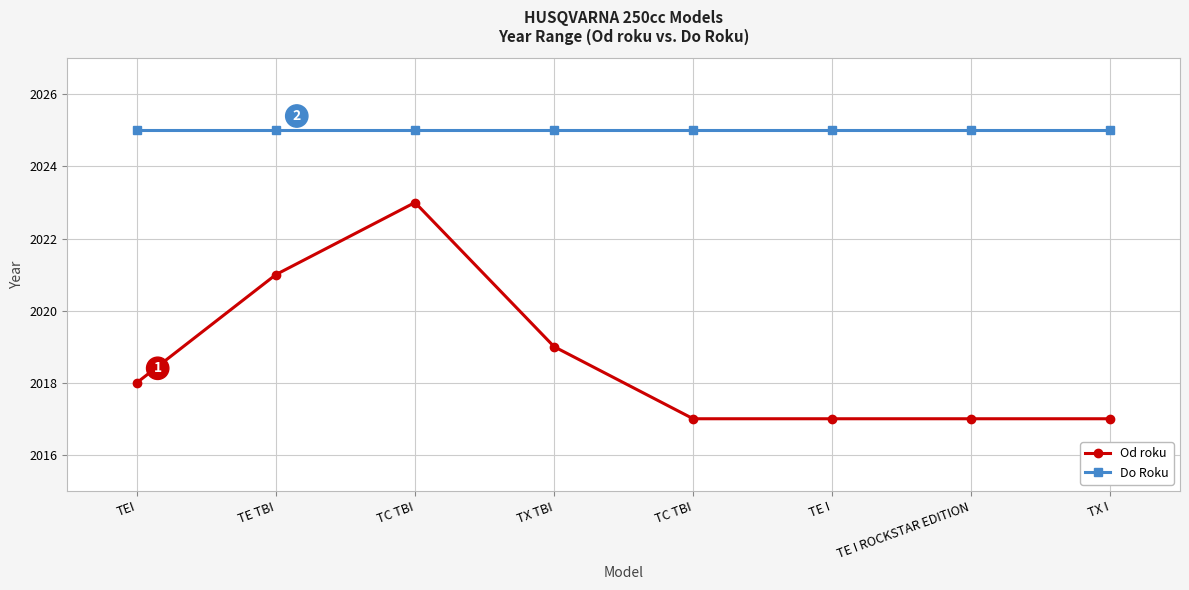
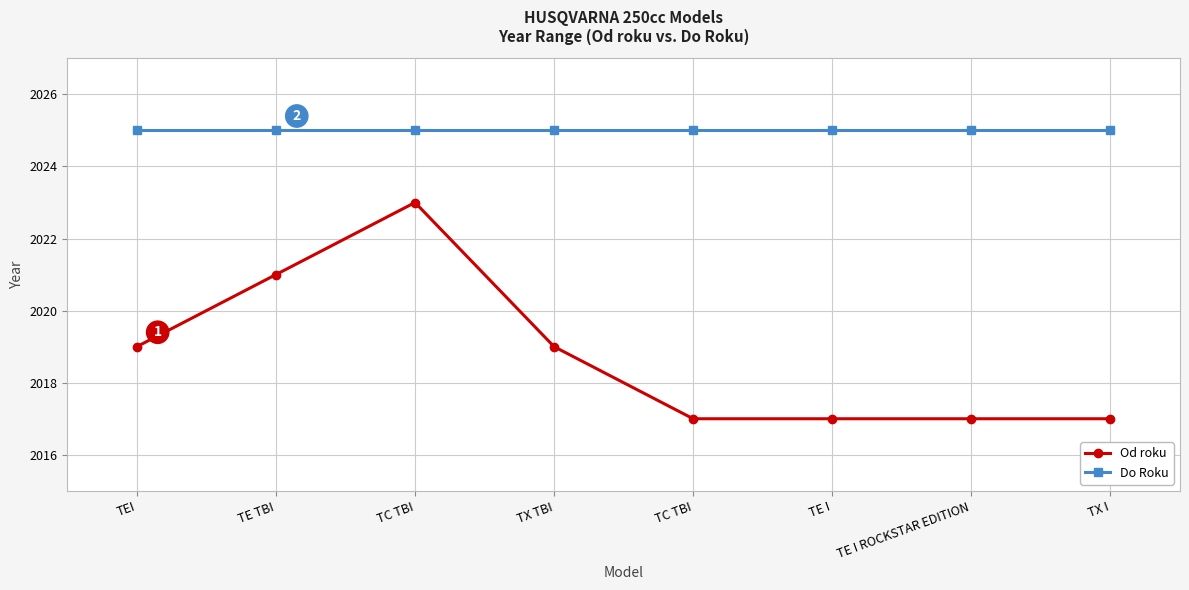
Od roku, TEI: 2018 -> 2019
